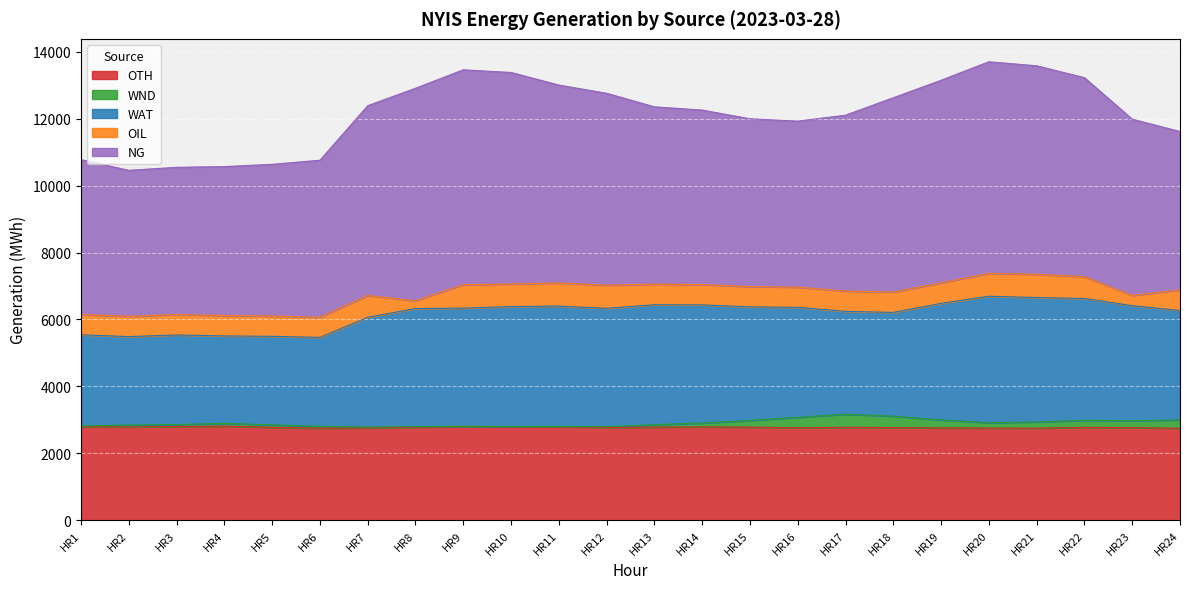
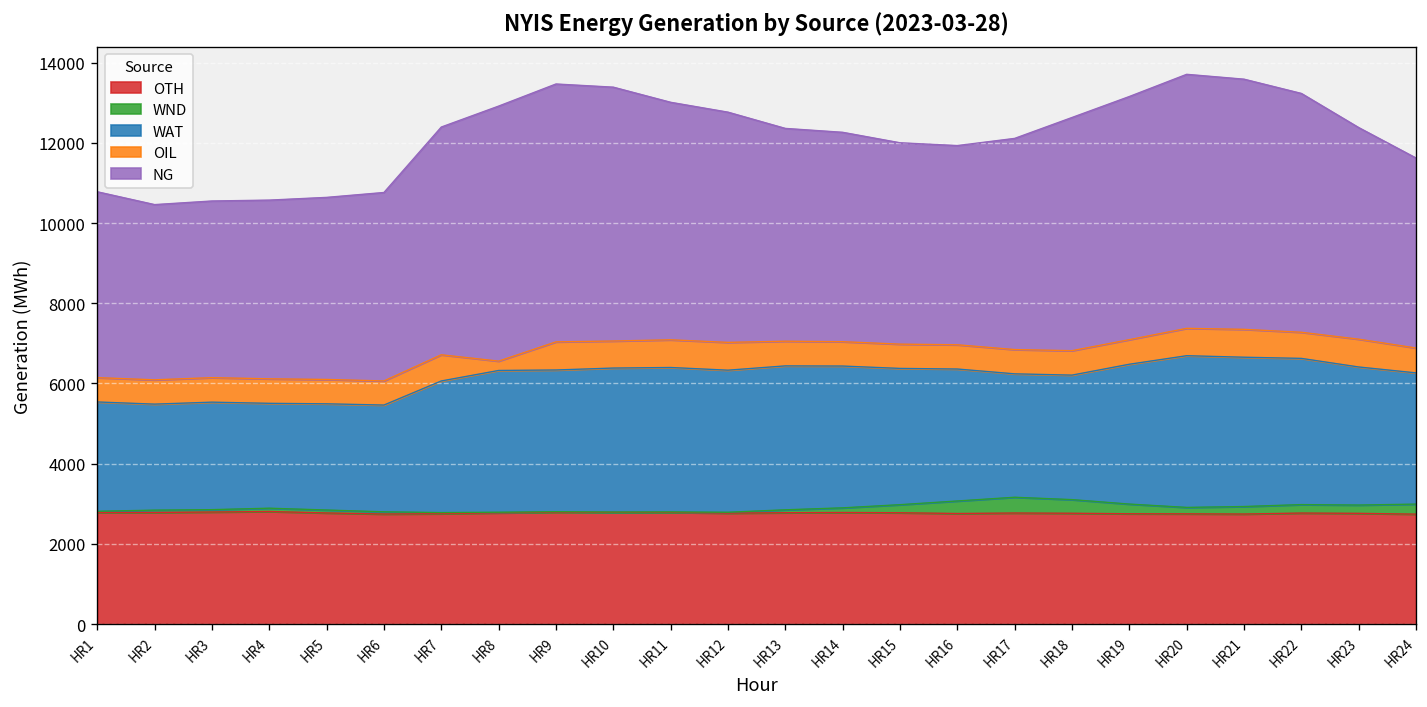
OIL, HR23: 300 -> 700
